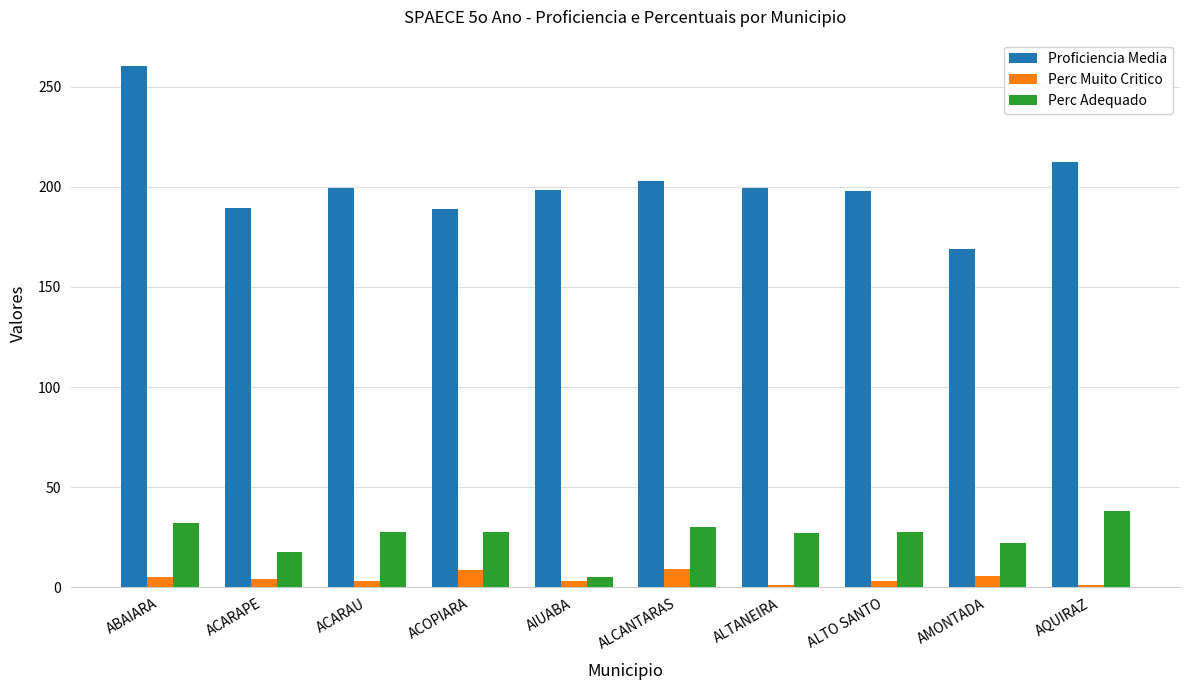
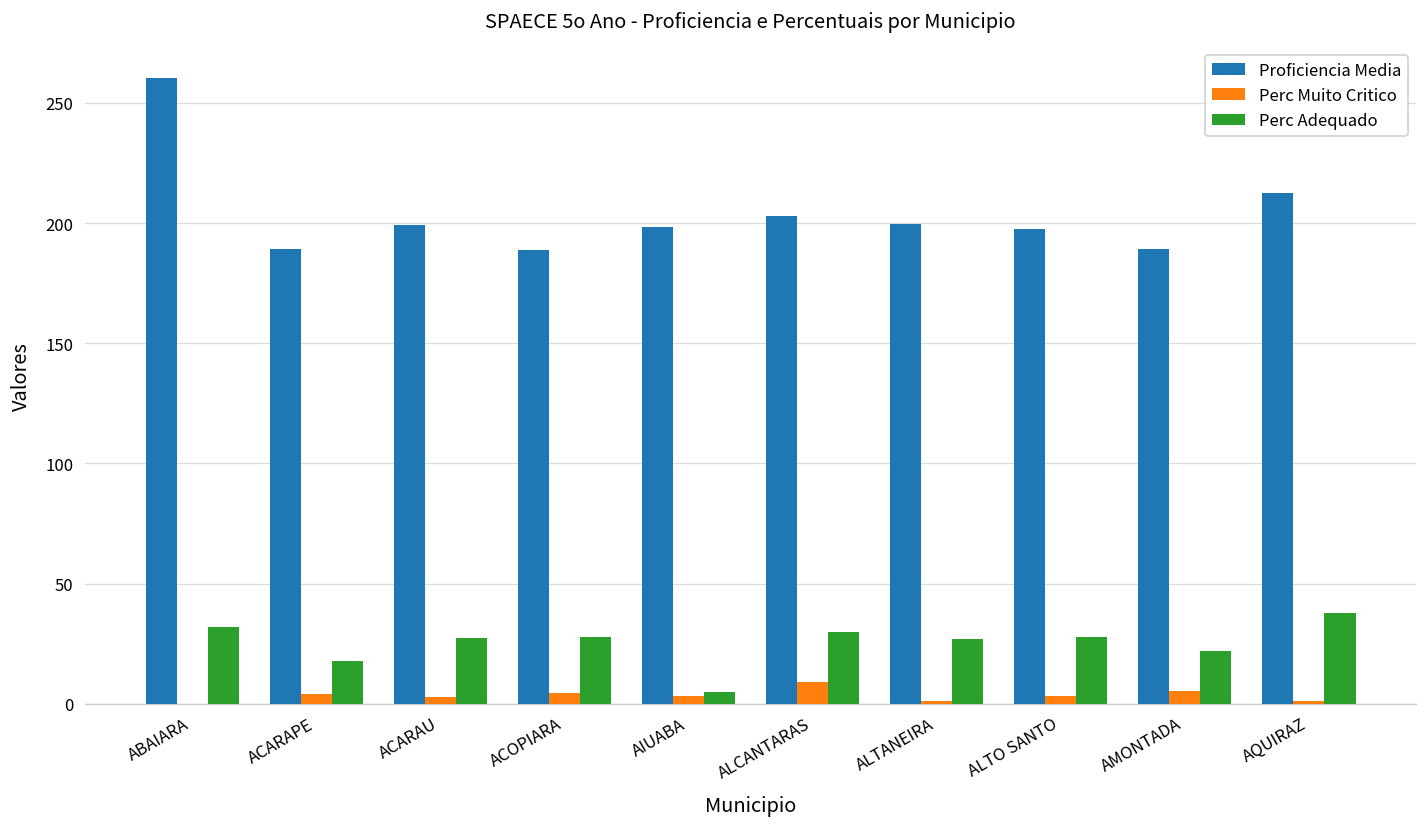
Perc Muito Critico, ABAIARA: 5 -> 0
Perc Muito Critico, ACOPIARA: 9 -> 4
Proficiencia Media, AMONTADA: 169 -> 189
